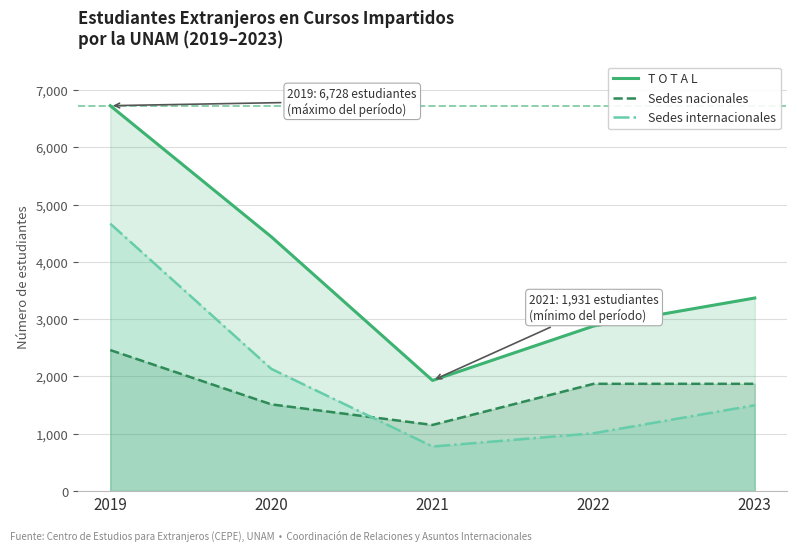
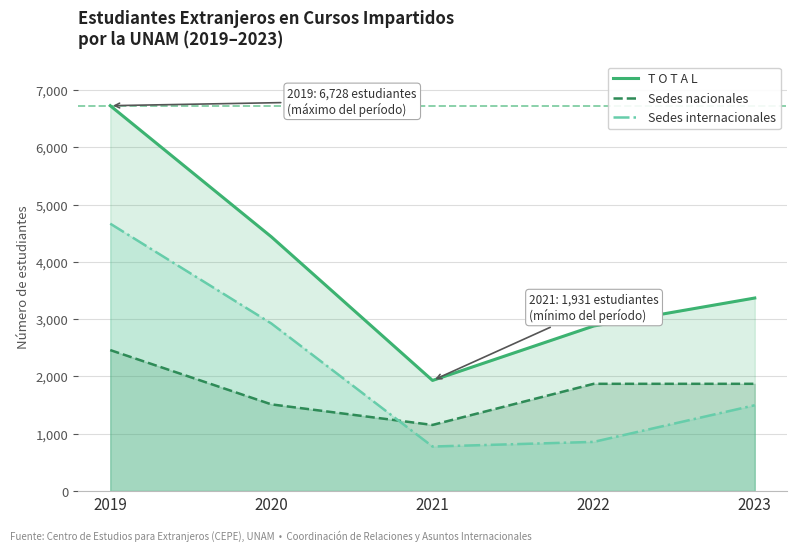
Sedes internacionales, 2020: 2,100 -> 2,900
Sedes internacionales, 2022: 1,000 -> 900
